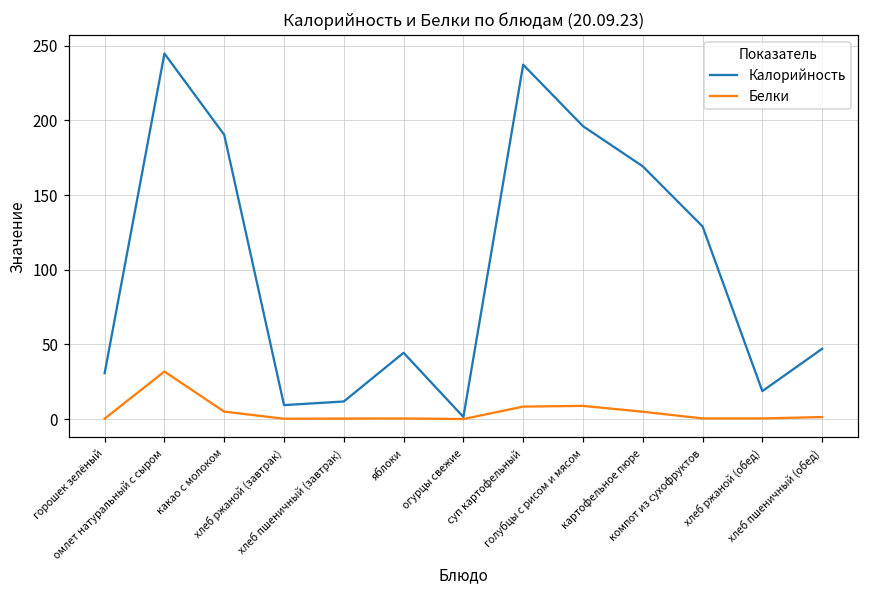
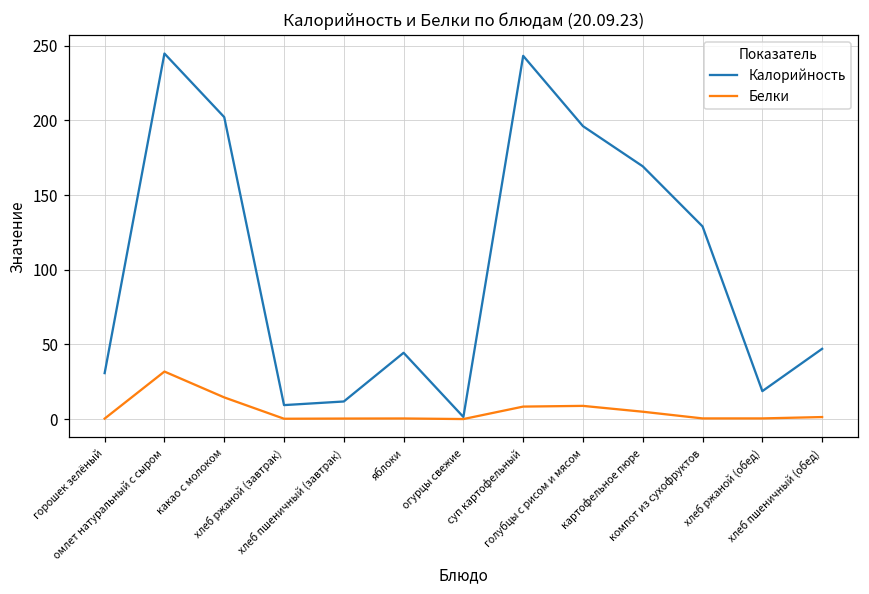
Калорийность, какао с молоком: 190 -> 202
Белки, какао с молоком: 5 -> 15
Калорийность, суп картофельный: 237 -> 243
